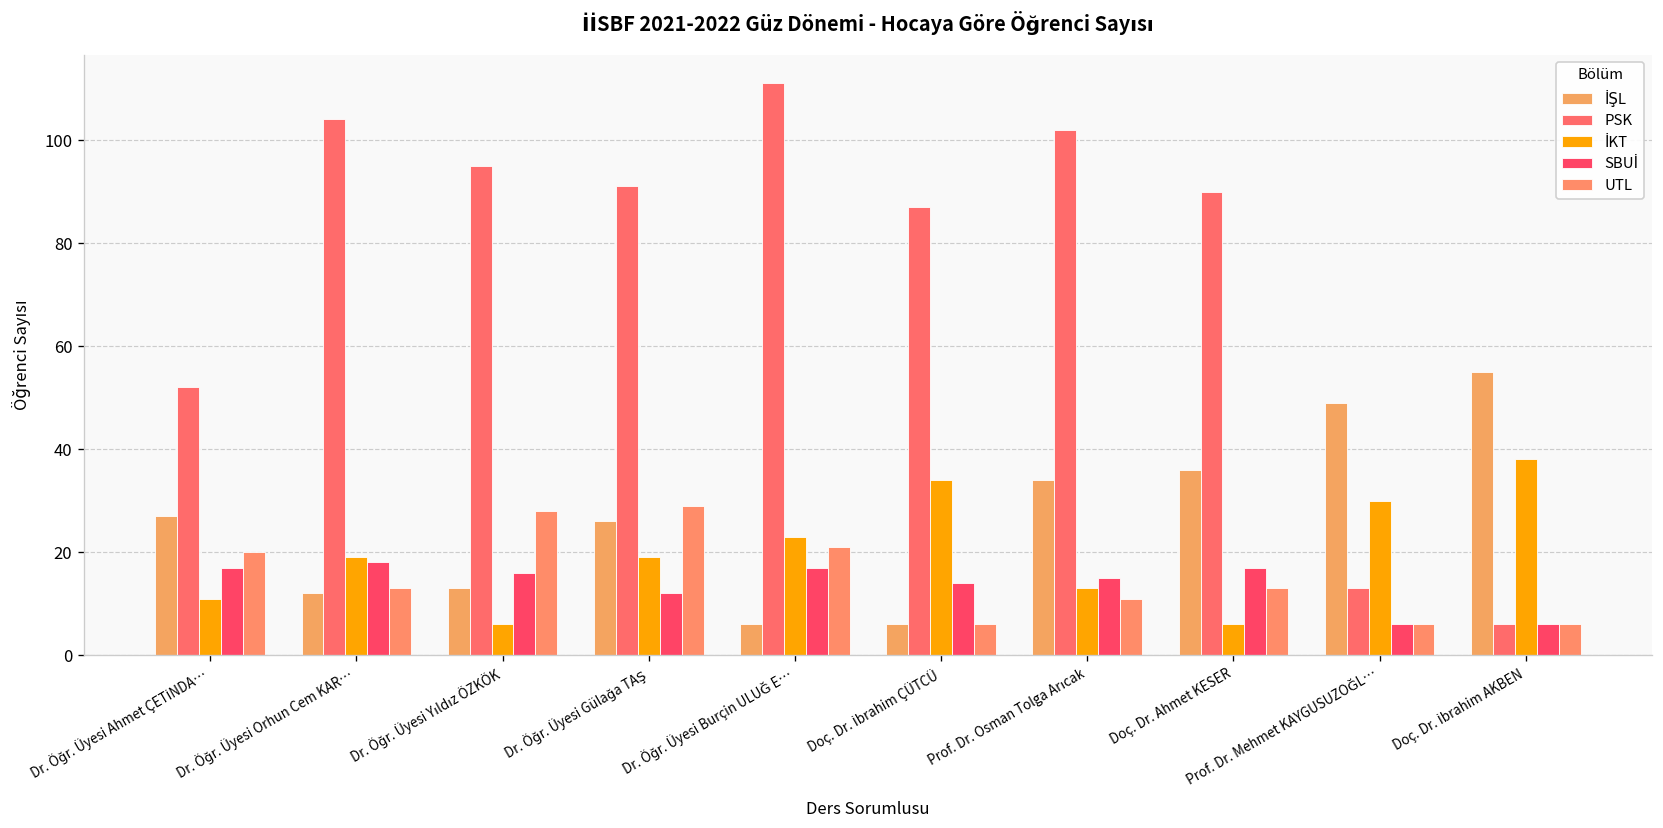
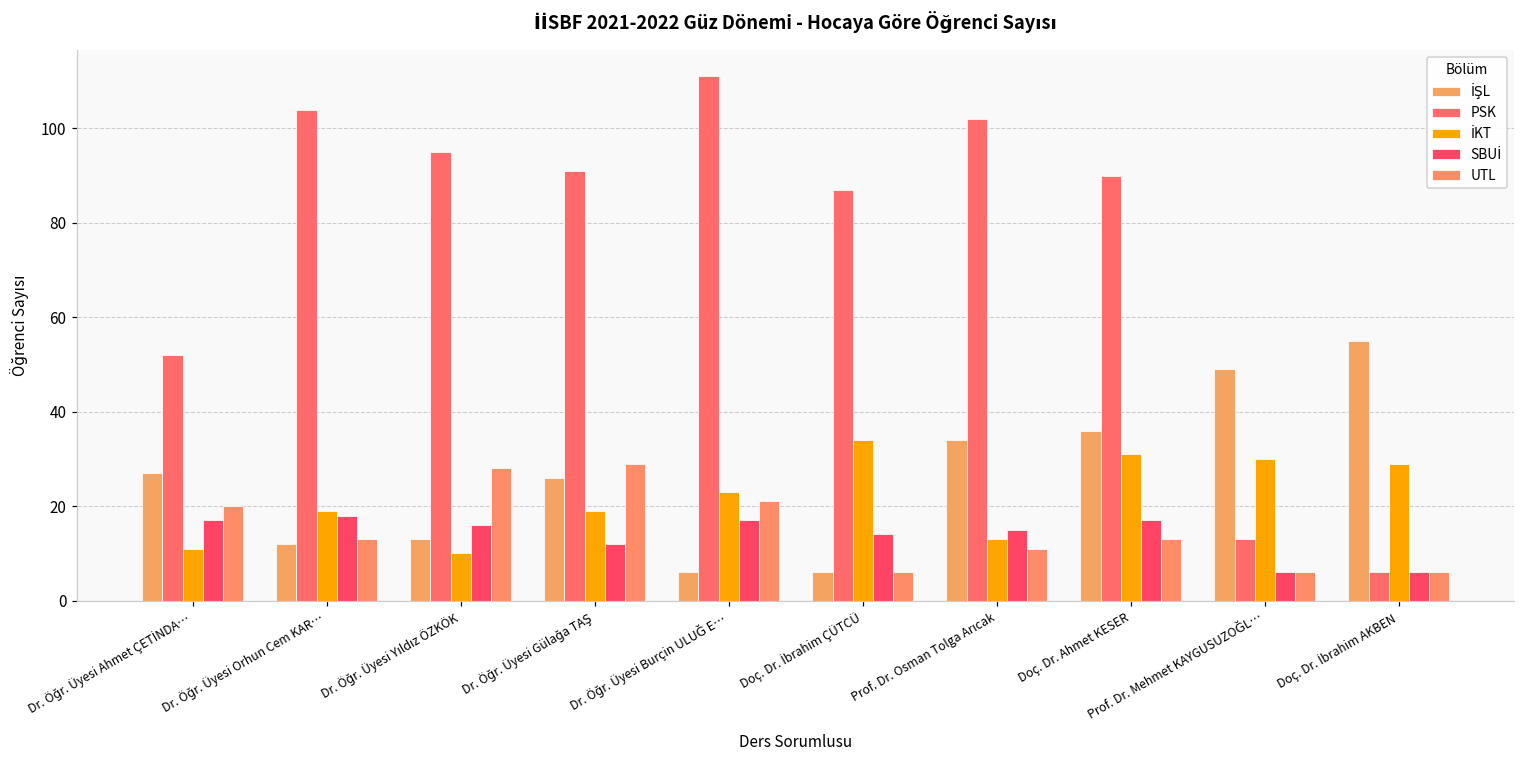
İKT, Dr. Öğr. Üyesi Yıldız ÖZKÖK: 6 -> 10
İKT, Doç. Dr. Ahmet KESER: 6 -> 31
İKT, Doç. Dr. İbrahim AKBEN: 38 -> 29
